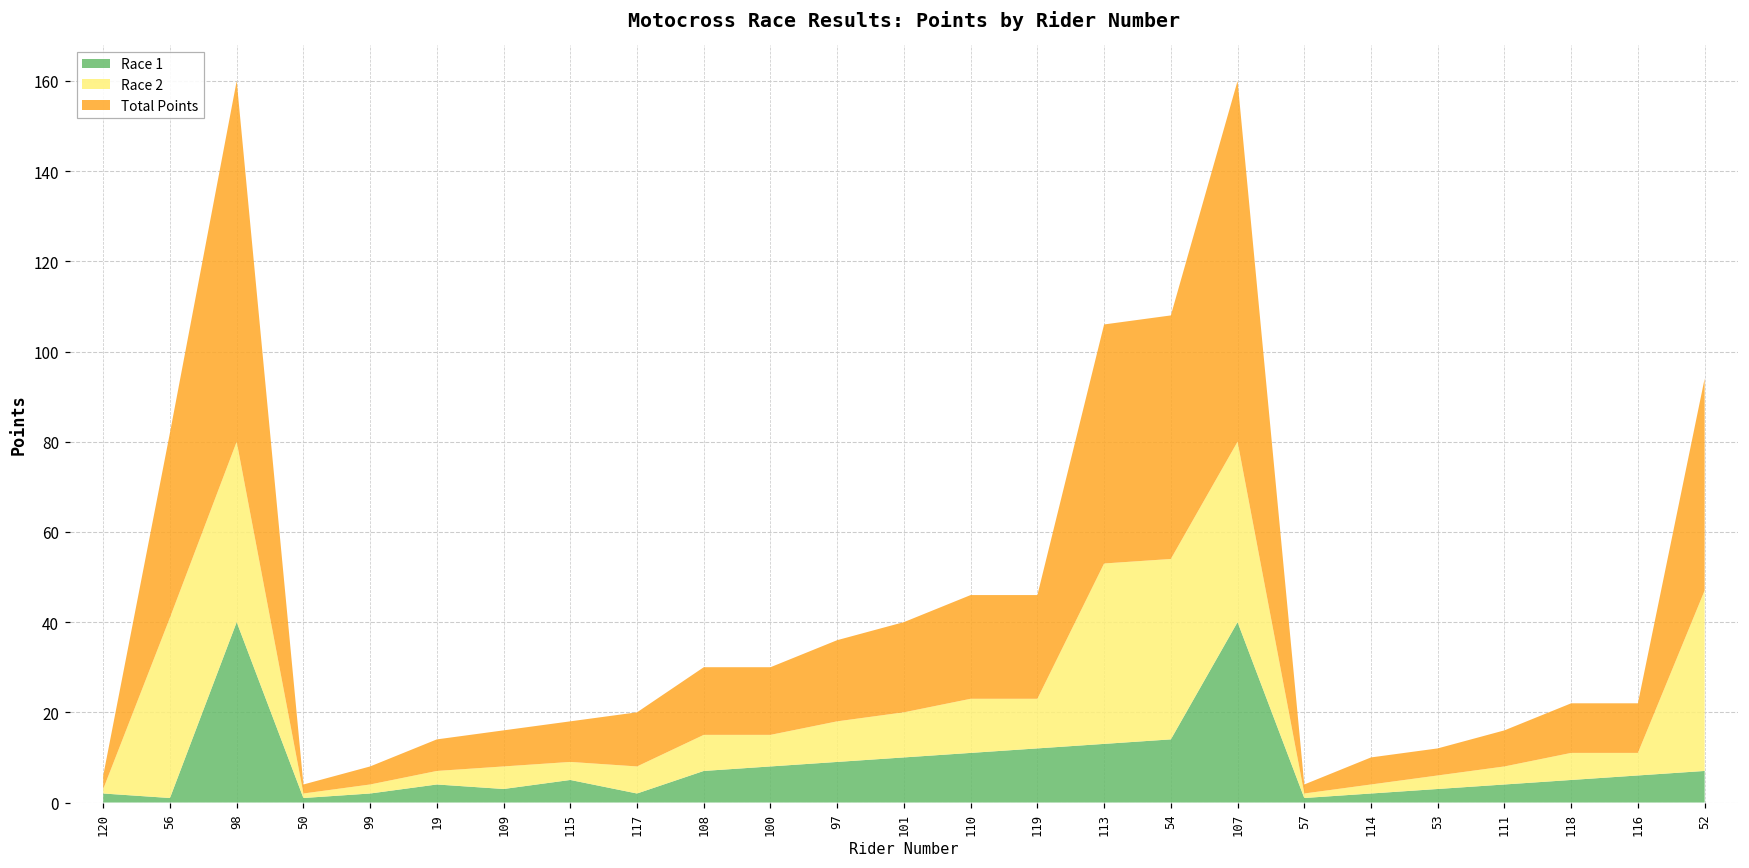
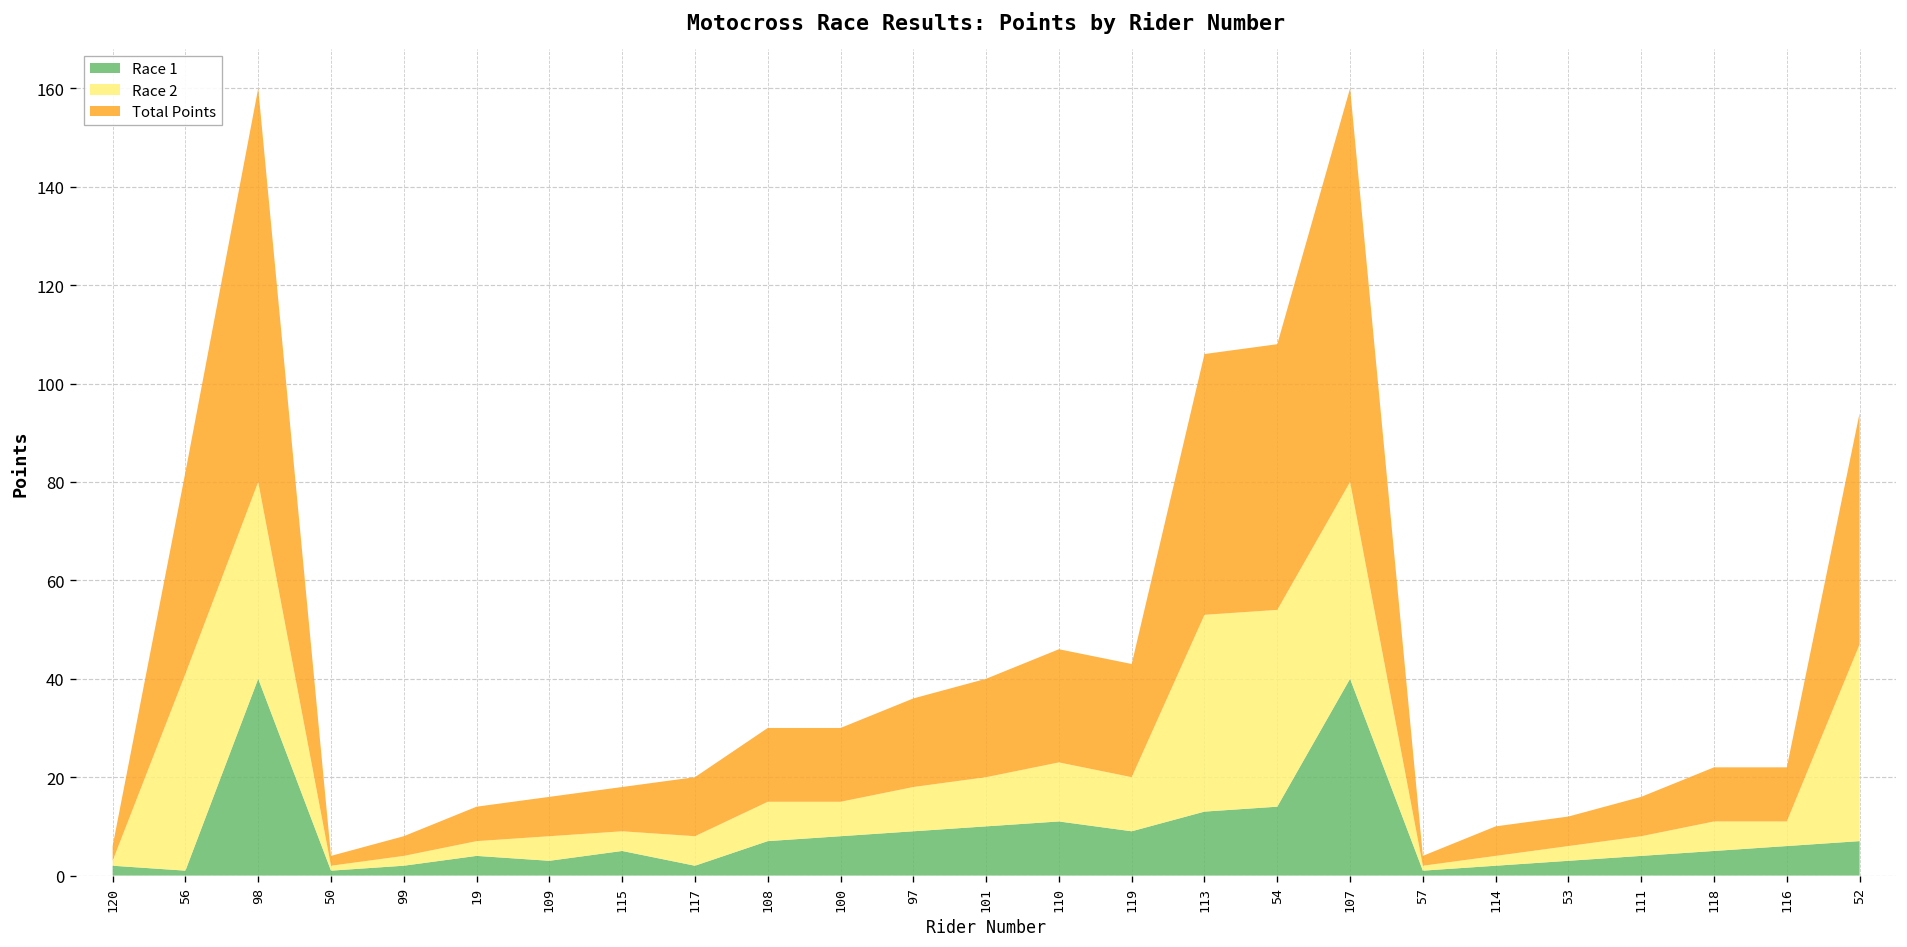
Race 1, 119: 12 -> 9
